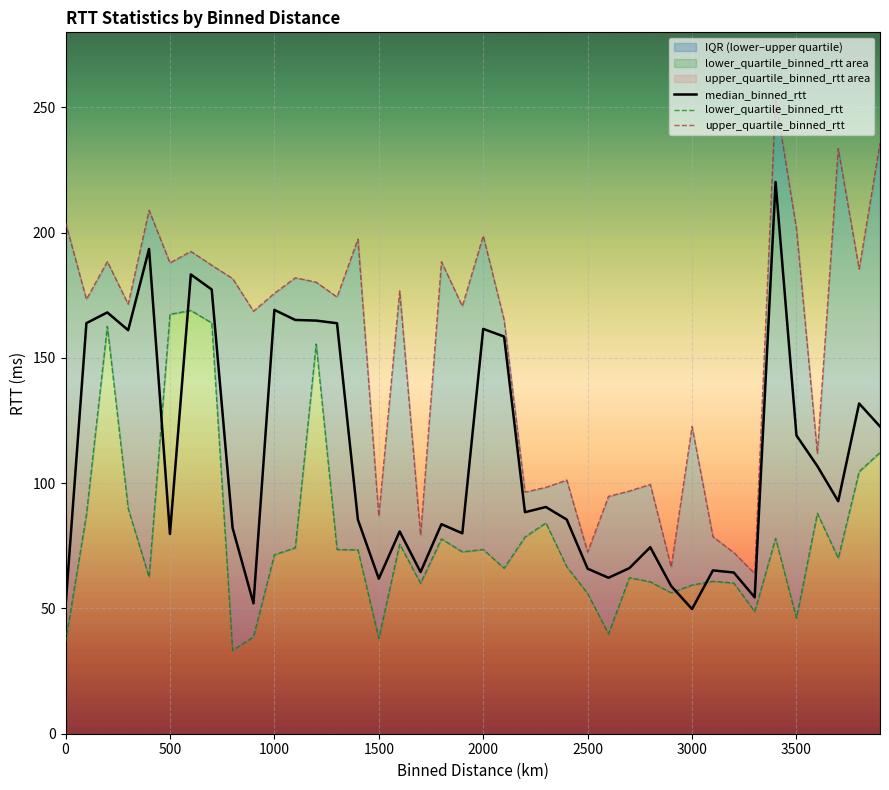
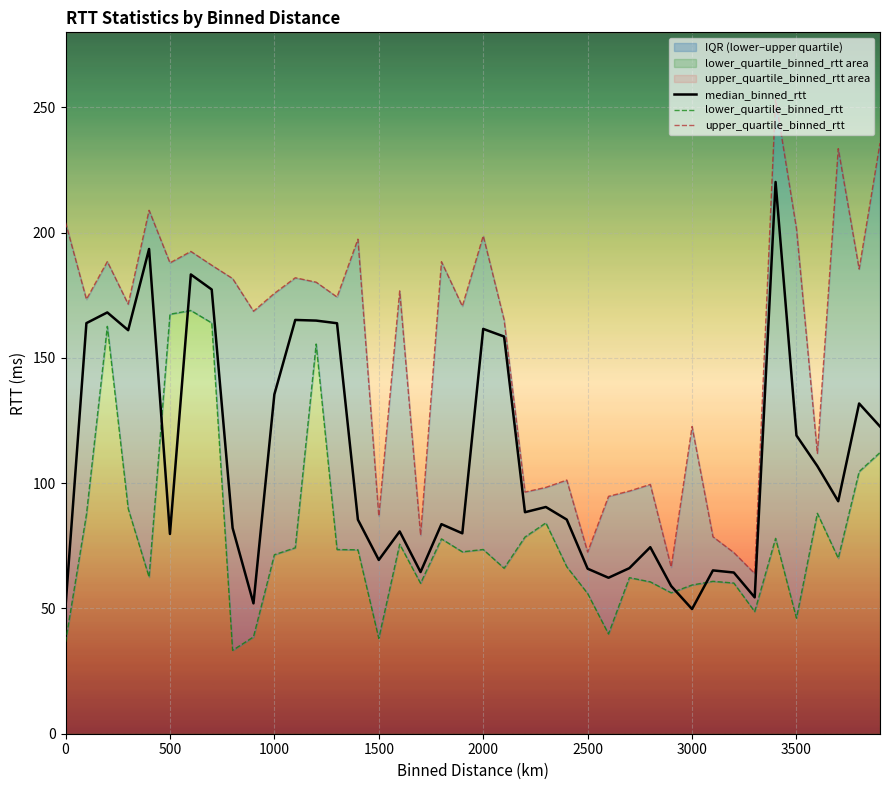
median_binned_rtt, 1000: 169 -> 135
median_binned_rtt, 1500: 62 -> 69
